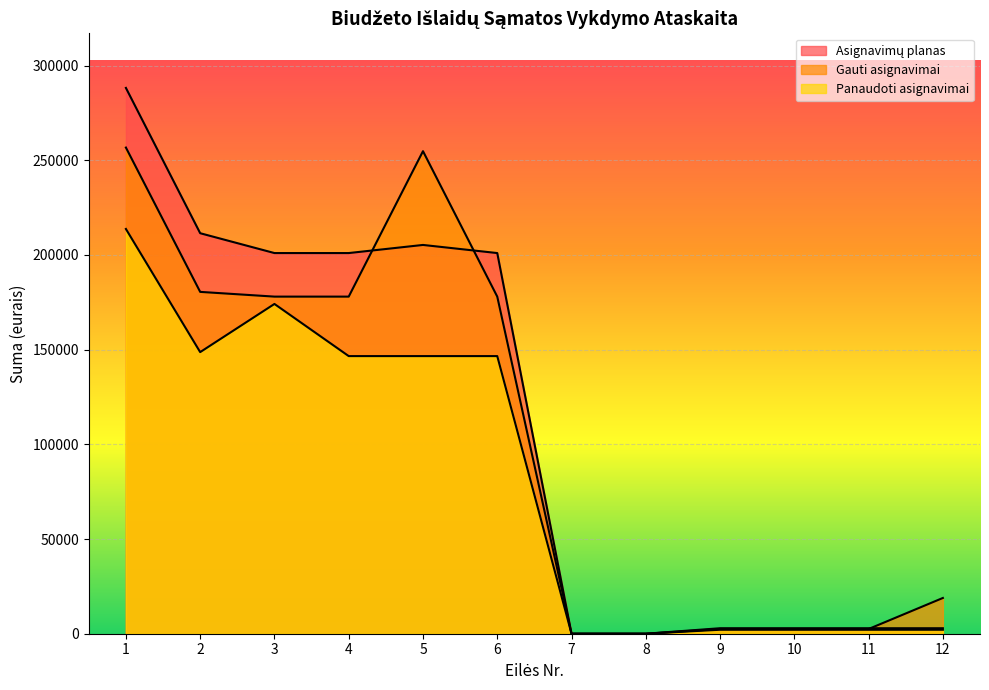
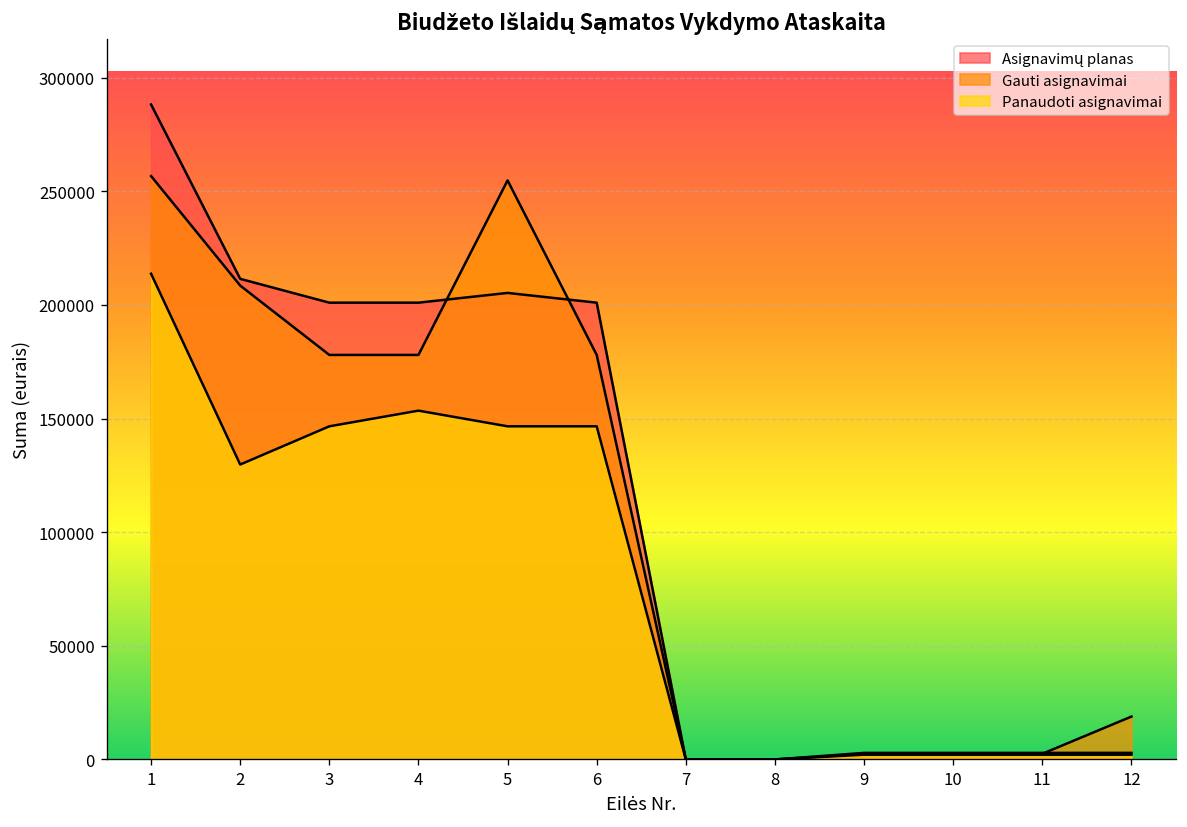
Gauti asignavimai, 2: 181000 -> 209000
Panaudoti asignavimai, 2: 149000 -> 130000
Panaudoti asignavimai, 3: 174000 -> 147000
Panaudoti asignavimai, 4: 147000 -> 153000
